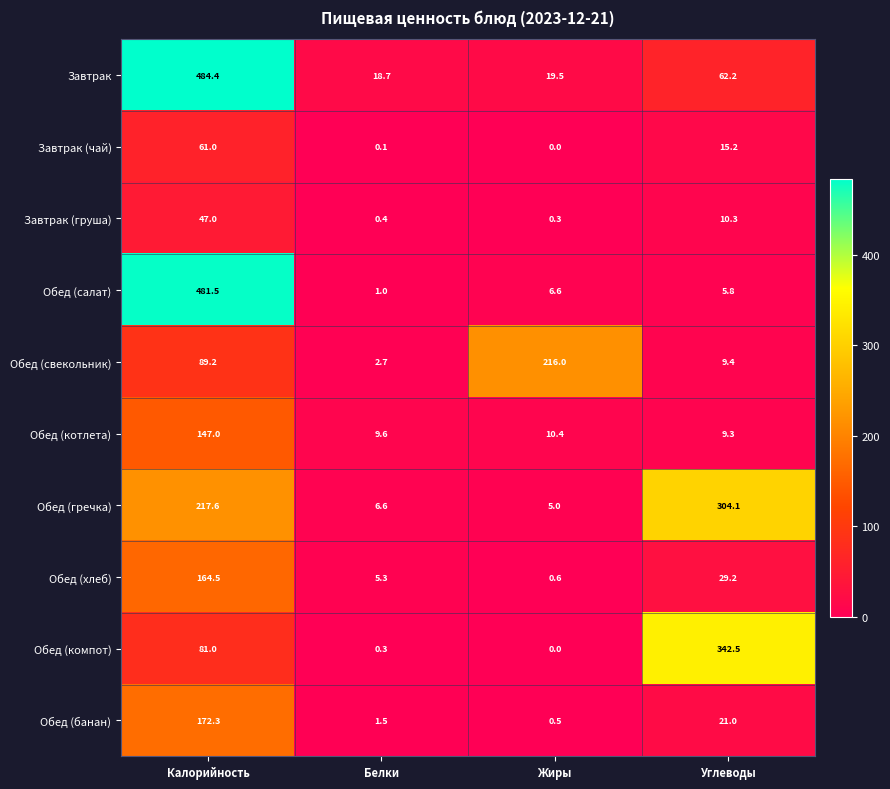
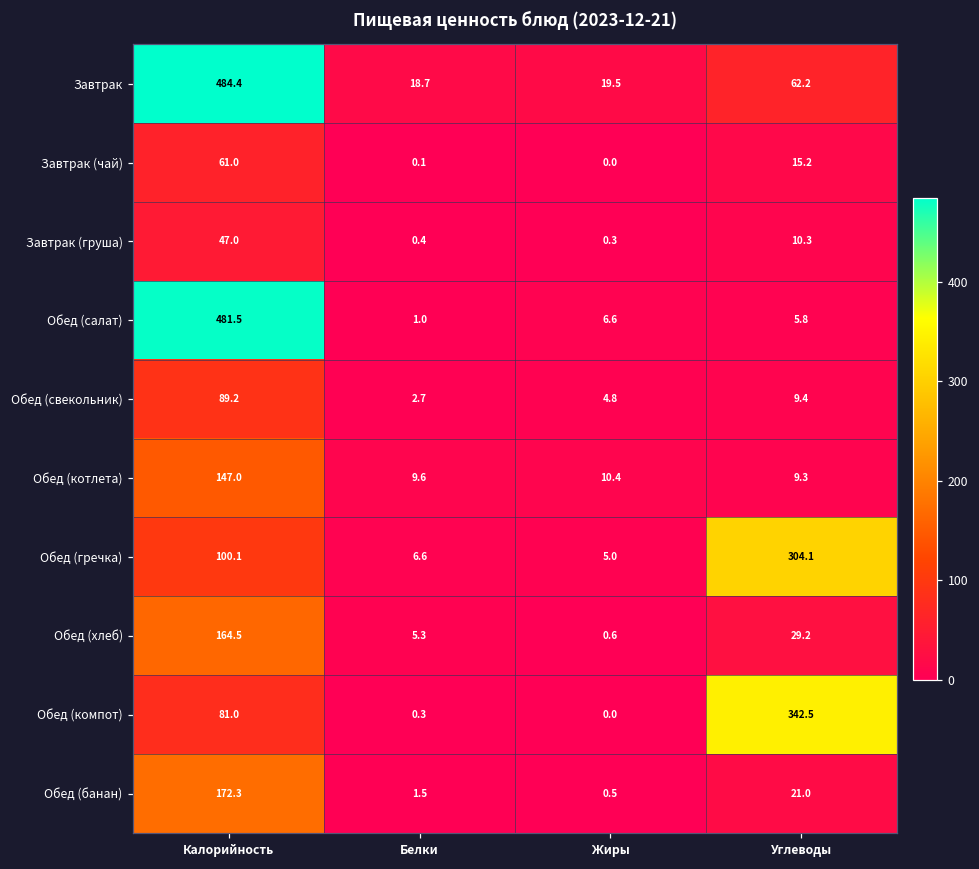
Обед (свекольник), Жиры: 216.0 -> 4.8
Обед (гречка), Калорийность: 217.6 -> 100.1
